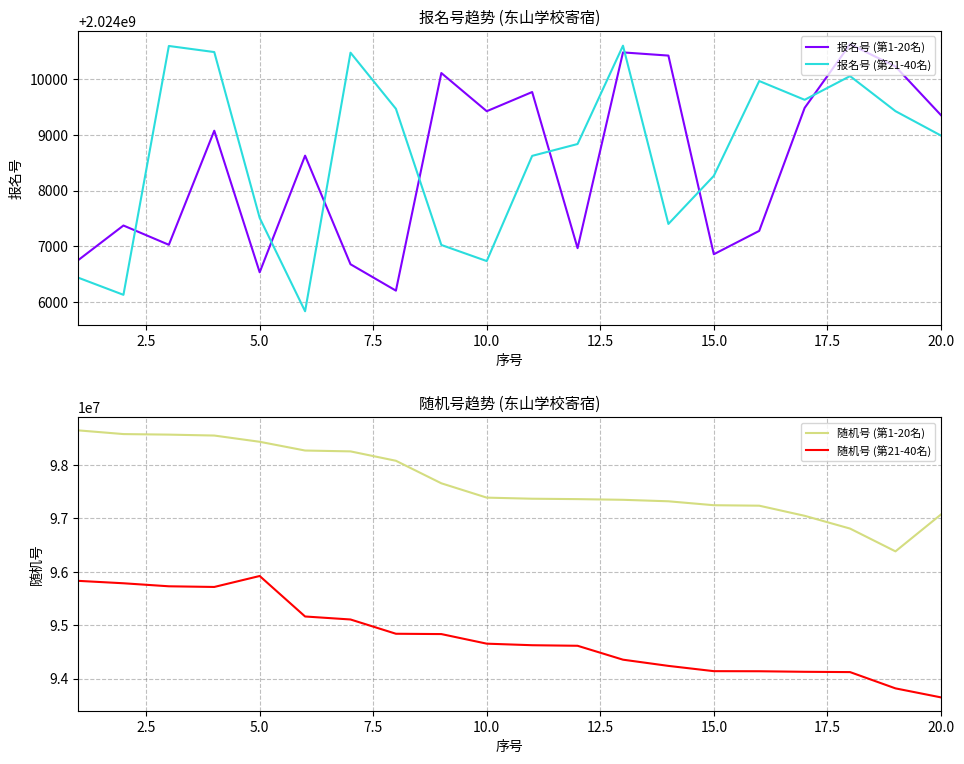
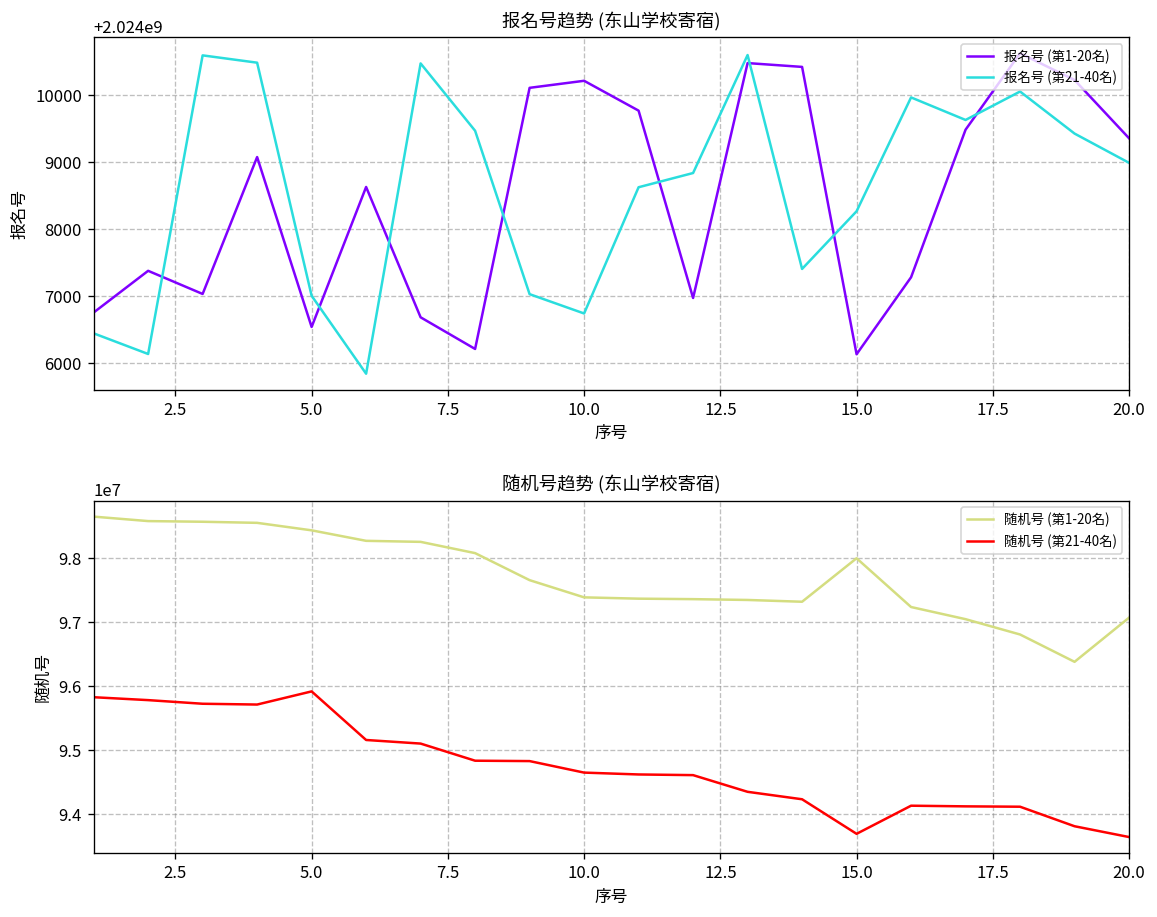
报名号趋势 (东山学校寄宿), 报名号 (第21-40名), 5.0: 2024007500 -> 2024007000
报名号趋势 (东山学校寄宿), 报名号 (第1-20名), 10.0: 2024009400 -> 2024010200
报名号趋势 (东山学校寄宿), 报名号 (第1-20名), 15.0: 2024006900 -> 2024006100
随机号趋势 (东山学校寄宿), 随机号 (第1-20名), 15.0: 97200000 -> 98000000
随机号趋势 (东山学校寄宿), 随机号 (第21-40名), 15.0: 94100000 -> 93700000
